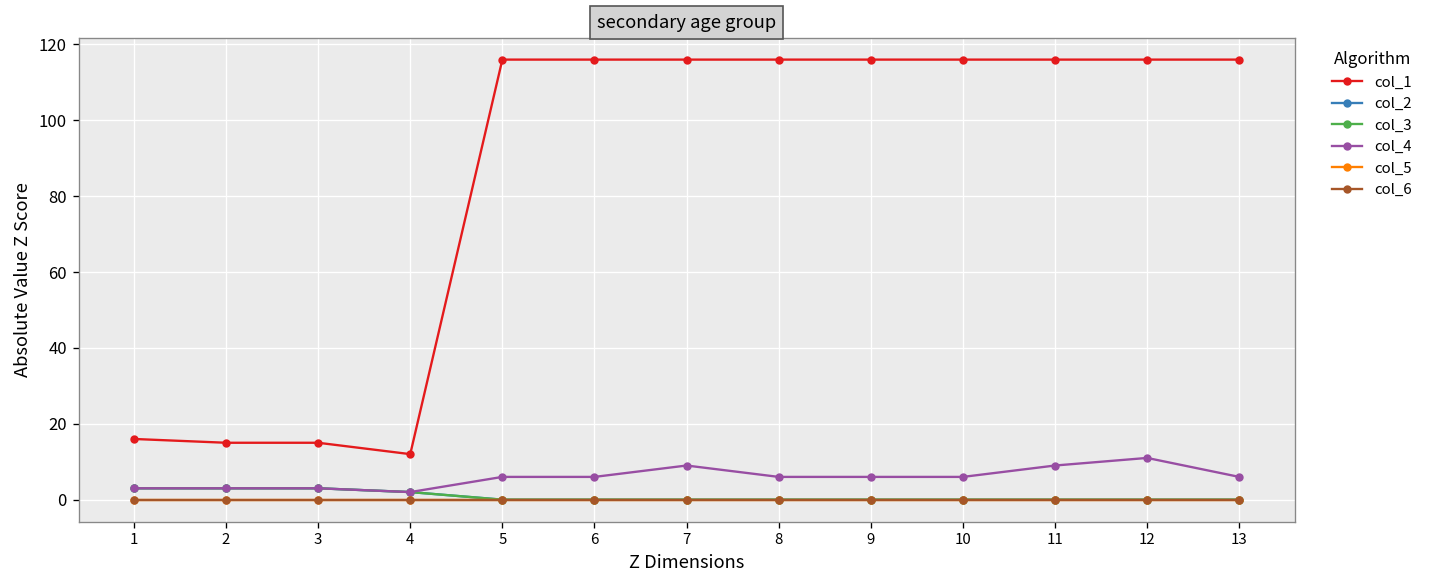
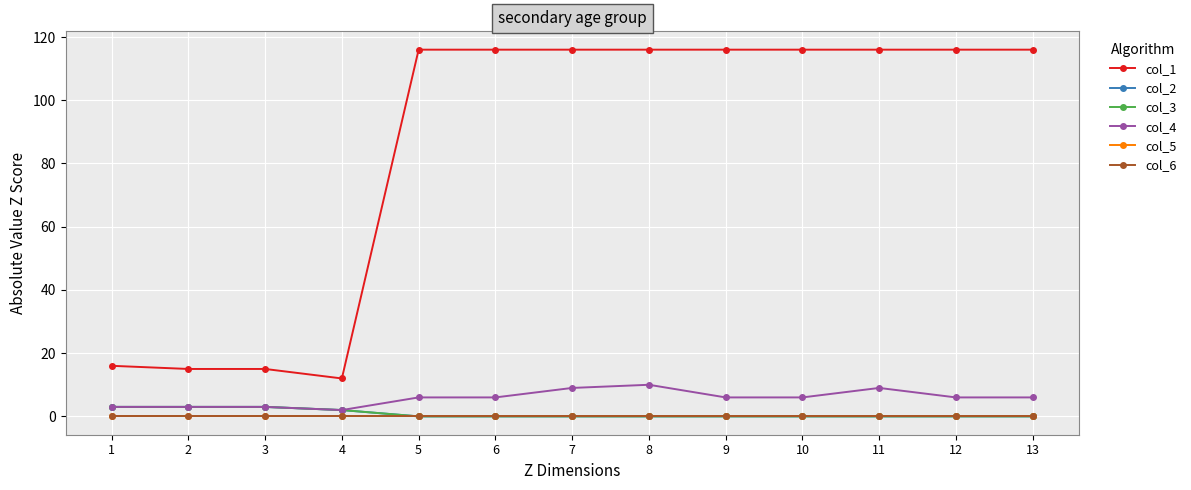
col_4, 8: 6 -> 10
col_4, 12: 11 -> 6
